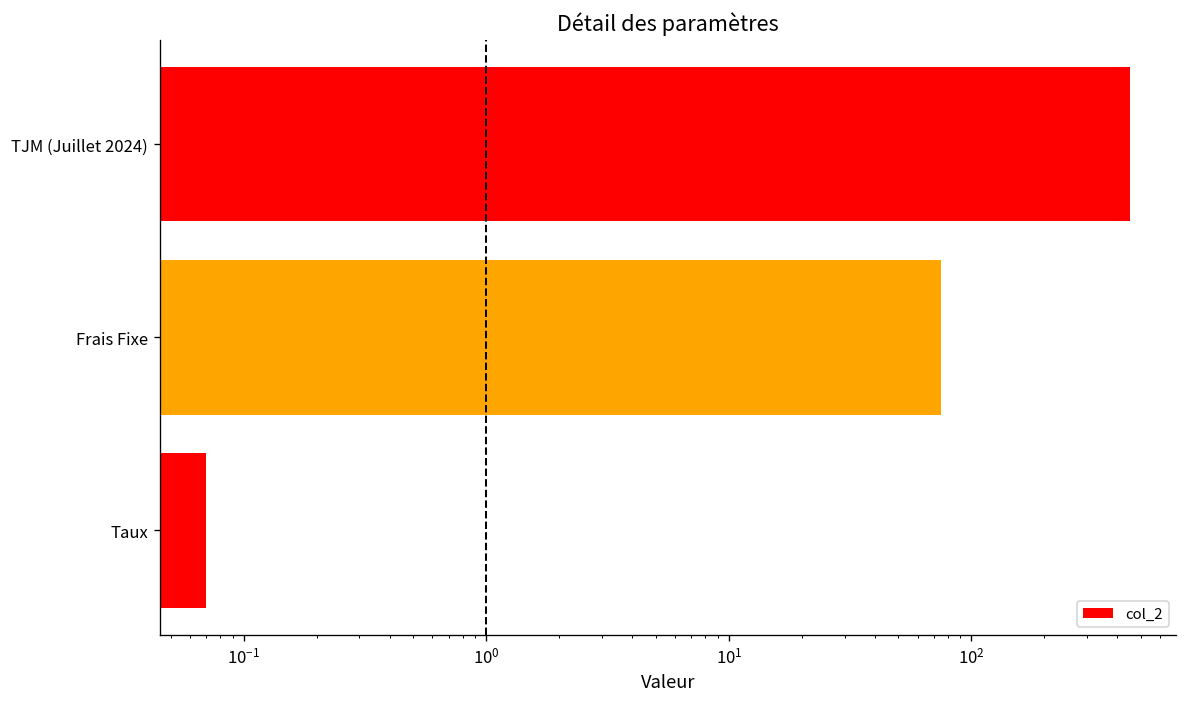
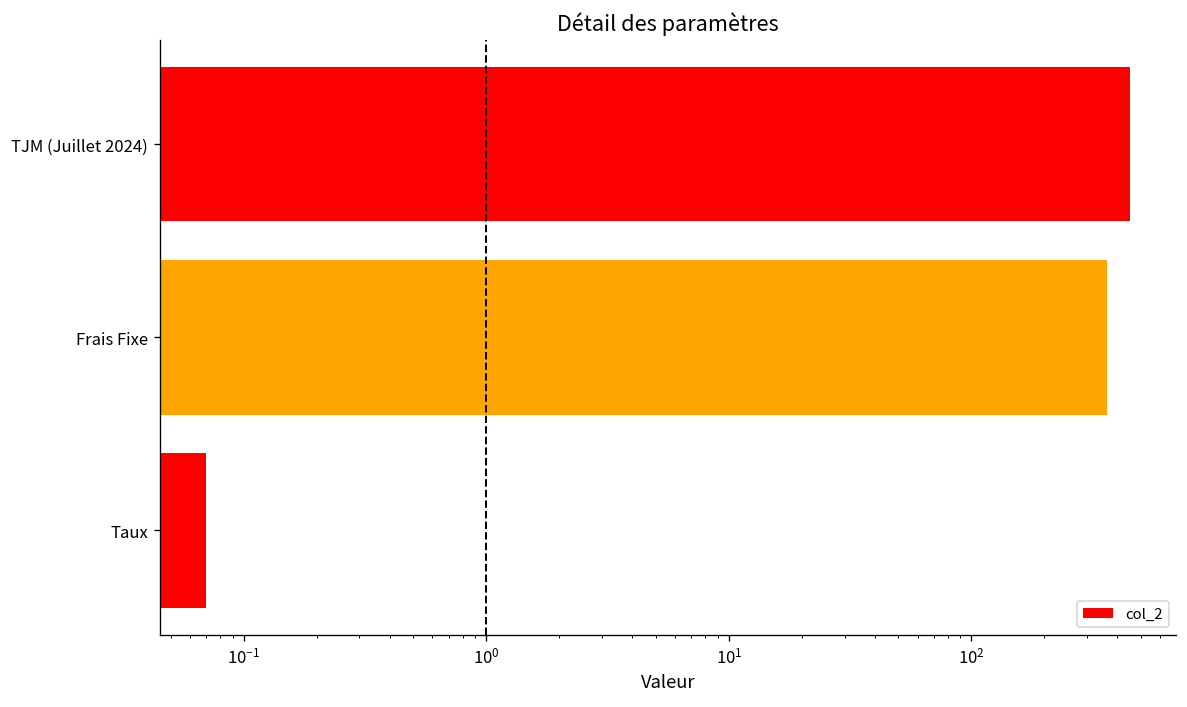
Frais Fixe: 75 -> 360
